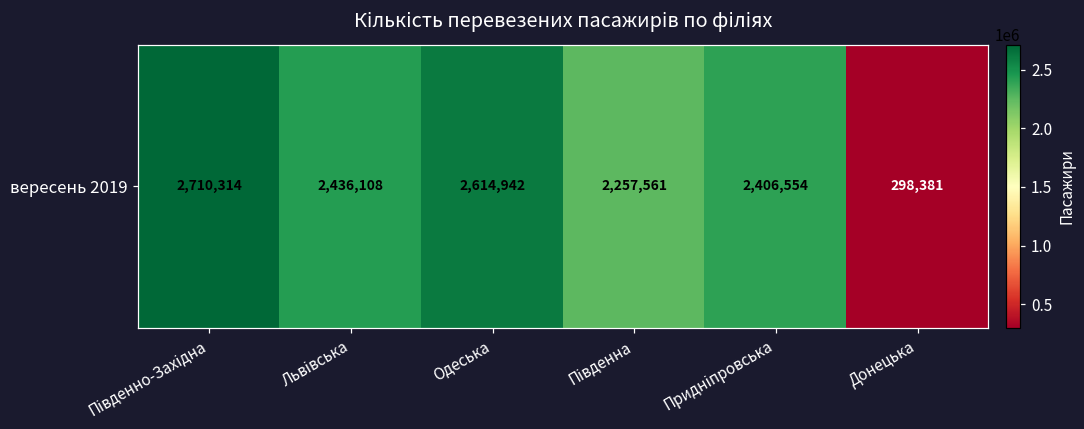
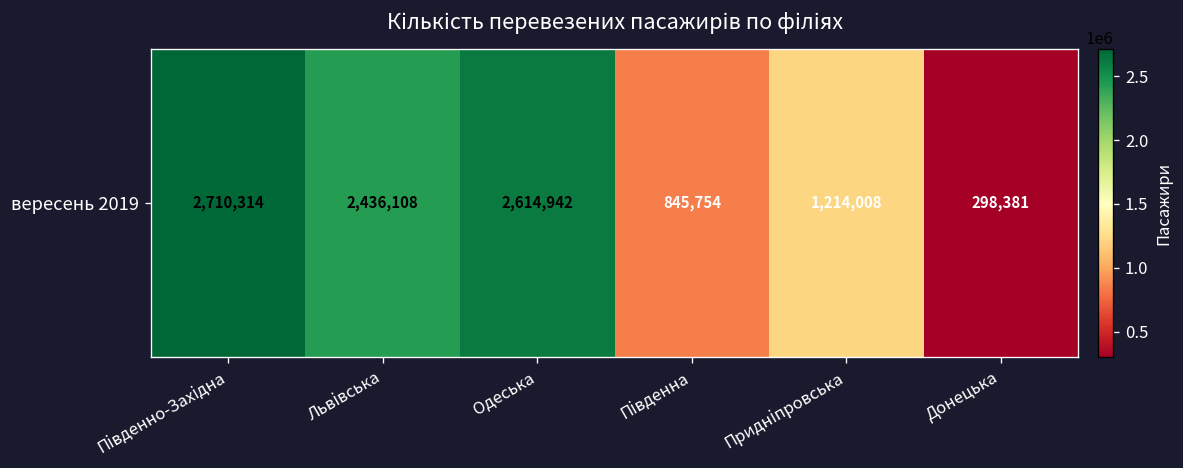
вересень 2019, Південна: 2,257,561 -> 845,754
вересень 2019, Придніпровська: 2,406,554 -> 1,214,008
